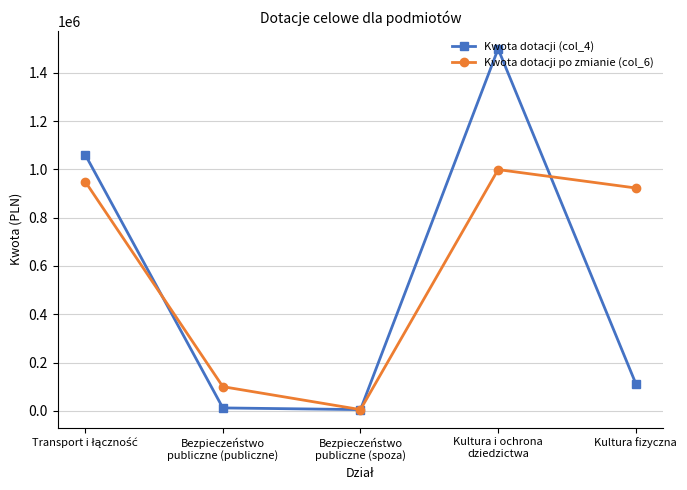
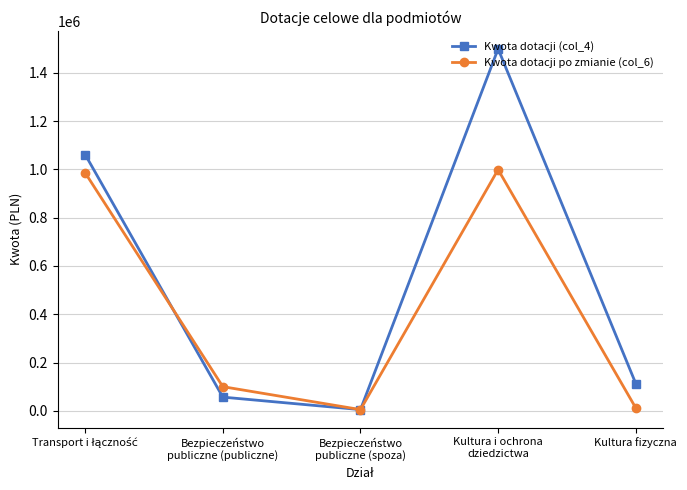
Kwota dotacji po zmianie (col_6), Transport i łączność: 950000 -> 990000
Kwota dotacji (col_4), Bezpieczeństwo publiczne (publiczne): 10000 -> 60000
Kwota dotacji po zmianie (col_6), Kultura fizyczna: 920000 -> 10000
